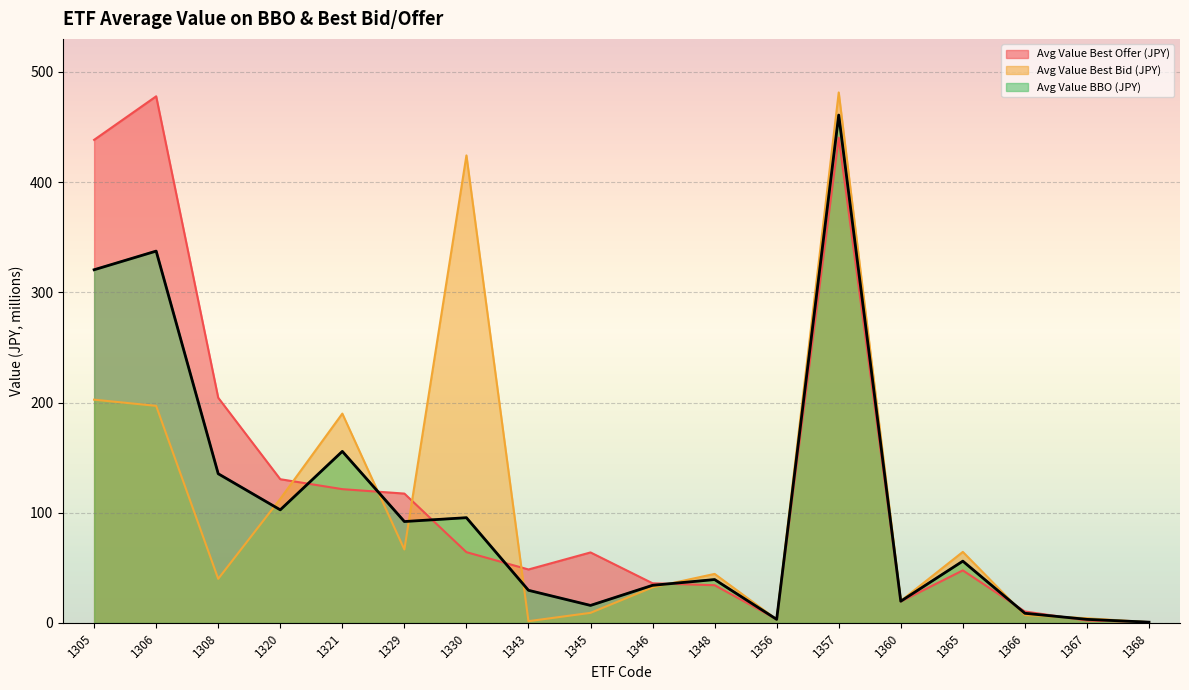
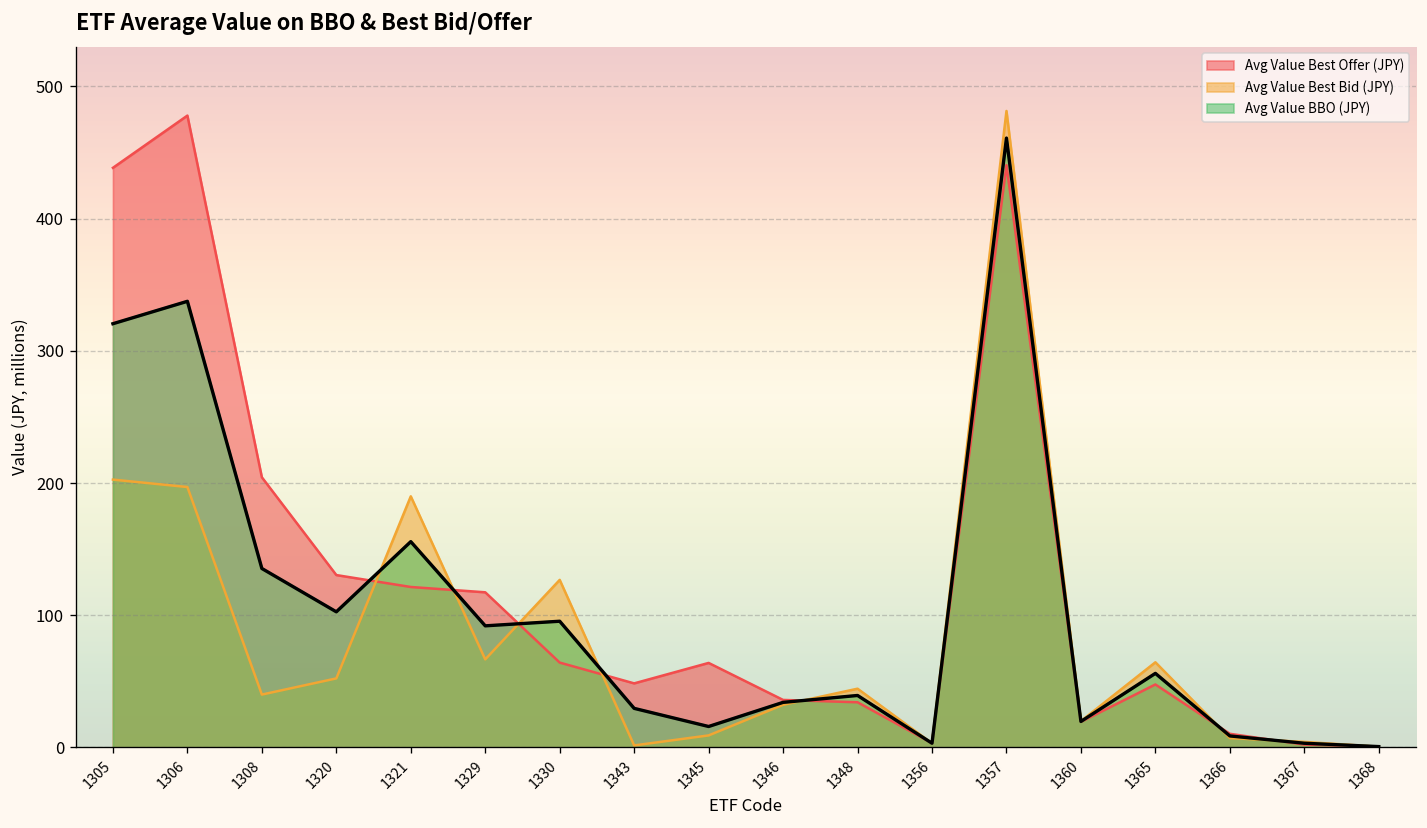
Avg Value Best Bid (JPY), 1320: 113 -> 52
Avg Value Best Bid (JPY), 1330: 424 -> 127
